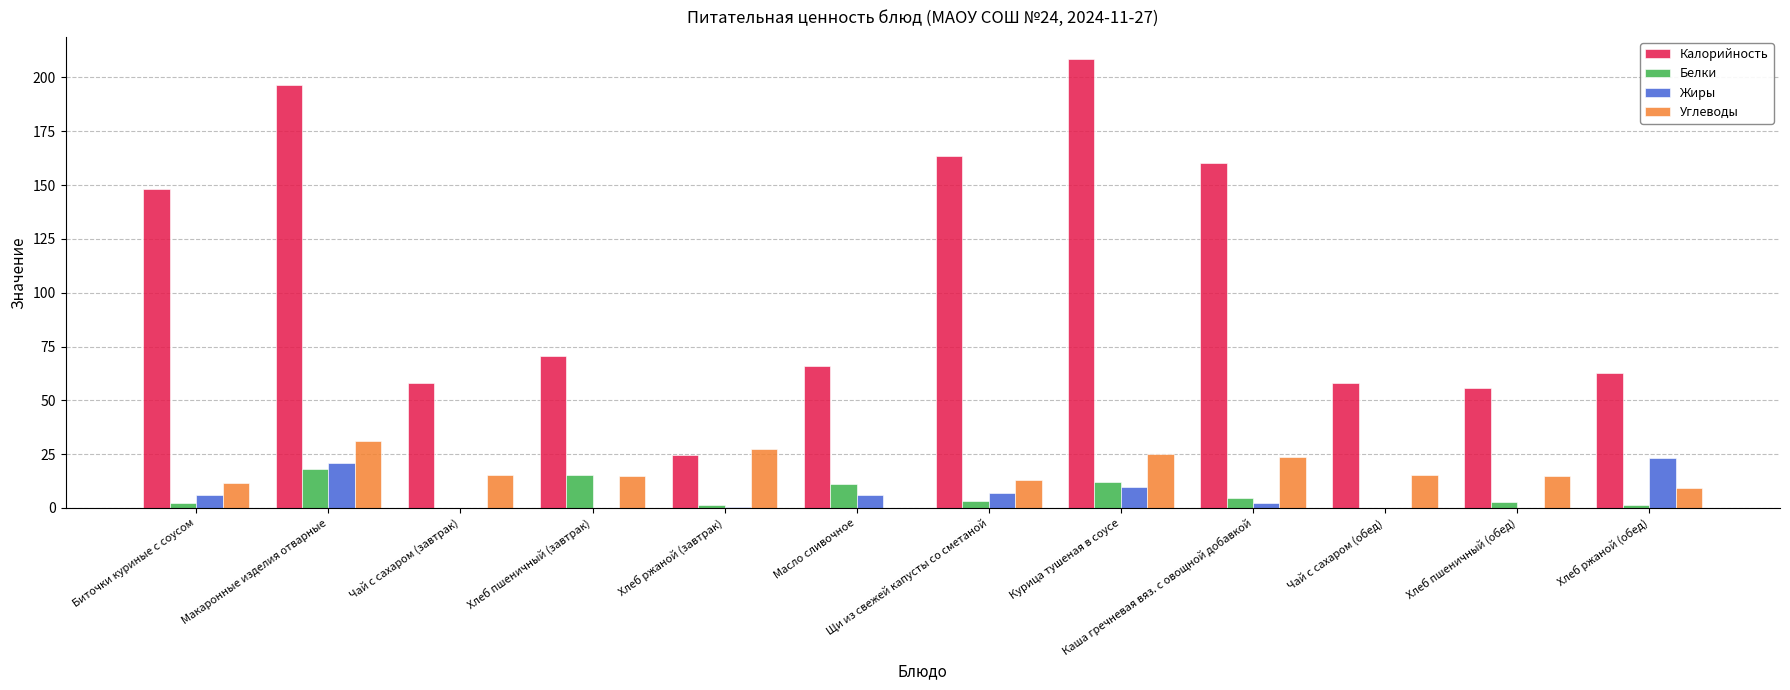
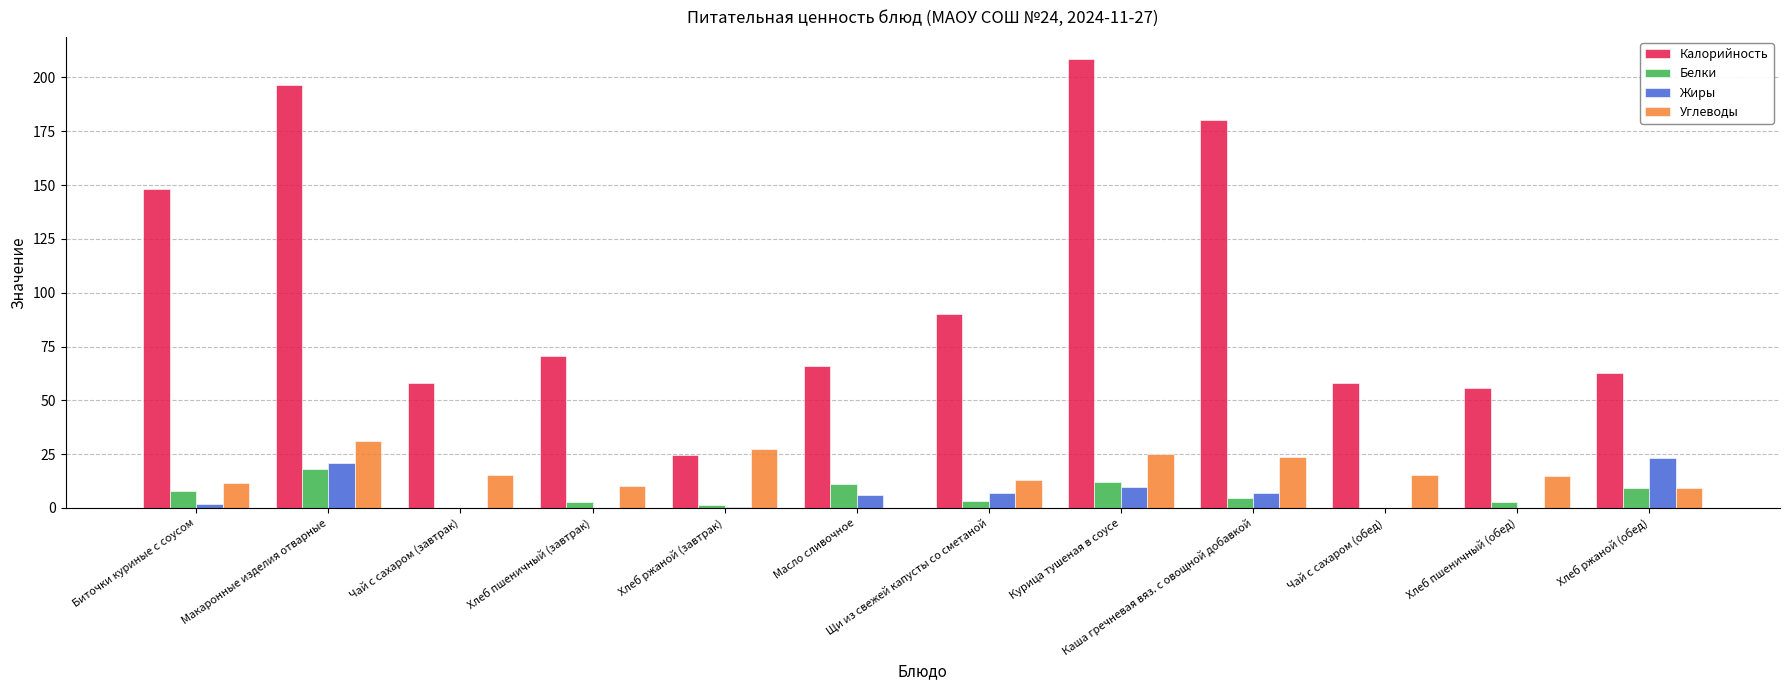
Белки, Биточки куриные с соусом: 2 -> 8
Жиры, Биточки куриные с соусом: 6 -> 2
Белки, Хлеб пшеничный (завтрак): 15 -> 3
Углеводы, Хлеб пшеничный (завтрак): 15 -> 10
Калорийность, Щи из свежей капусты со сметаной: 163 -> 90
Калорийность, Каша гречневая вяз. с овощной добавкой: 160 -> 180
Жиры, Каша гречневая вяз. с овощной добавкой: 2 -> 7
Белки, Хлеб ржаной (обед): 2 -> 9
